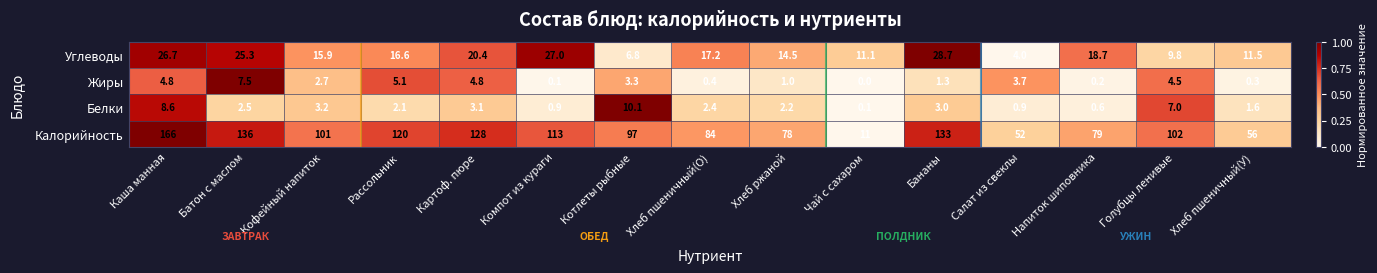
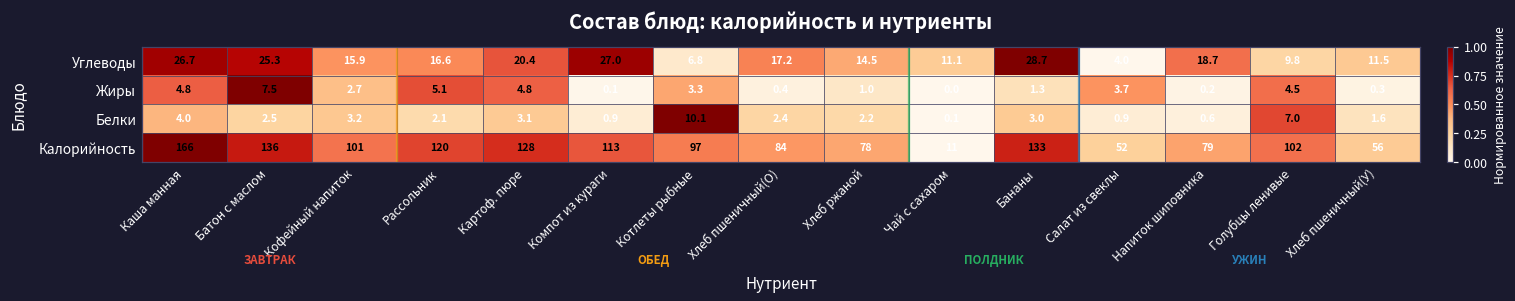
Белки, Каша манная: 8.6 -> 4.0
